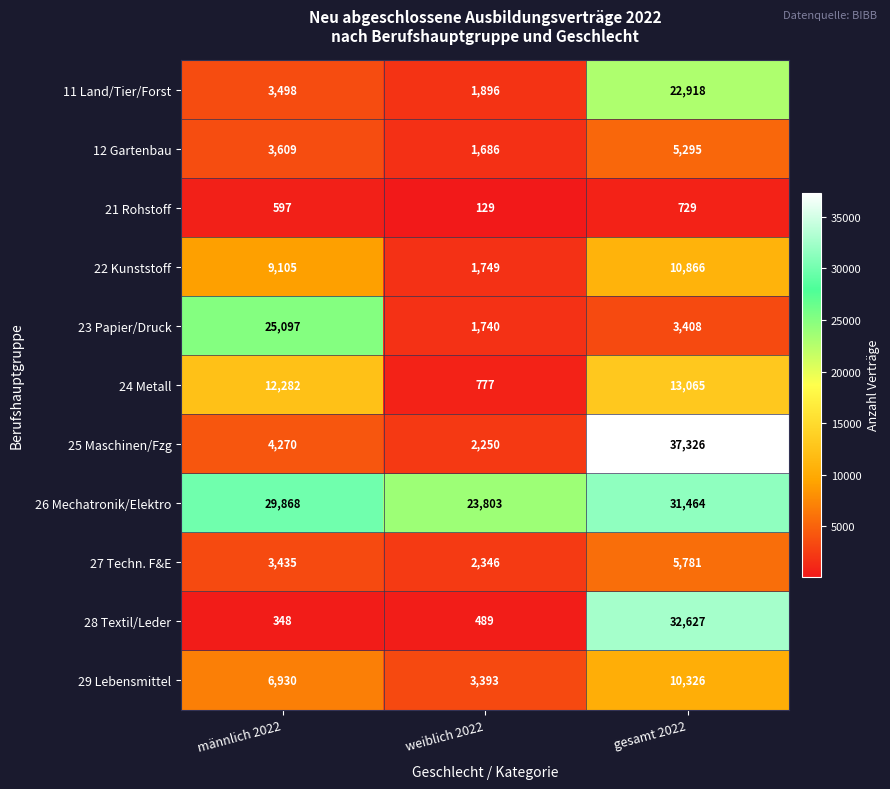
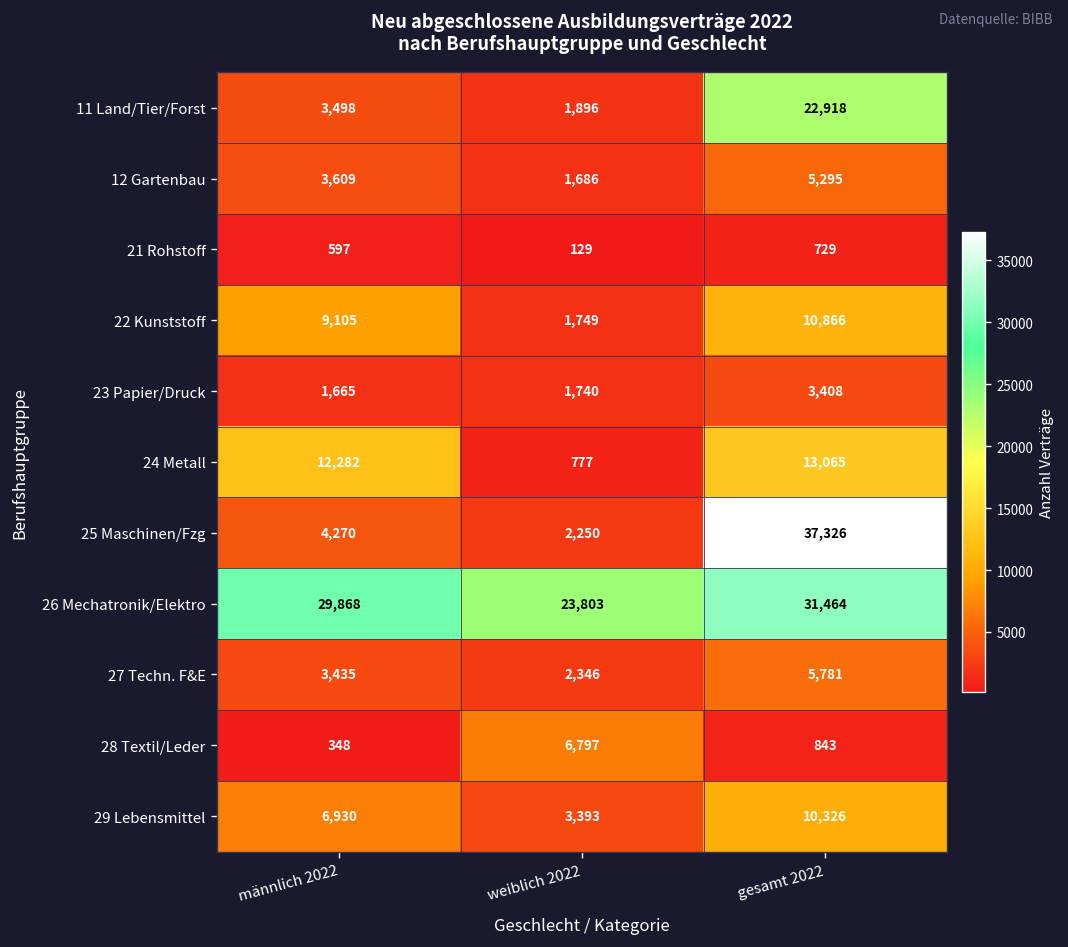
23 Papier/Druck, männlich 2022: 25,097 -> 1,665
28 Textil/Leder, weiblich 2022: 489 -> 6,797
28 Textil/Leder, gesamt 2022: 32,627 -> 843
